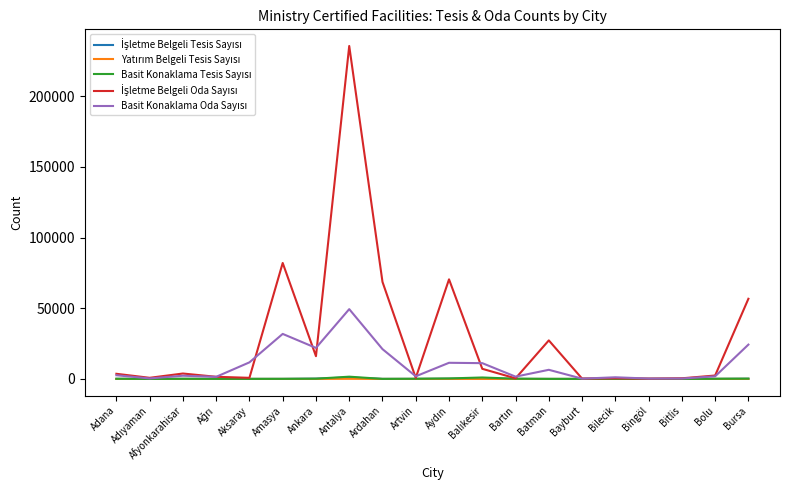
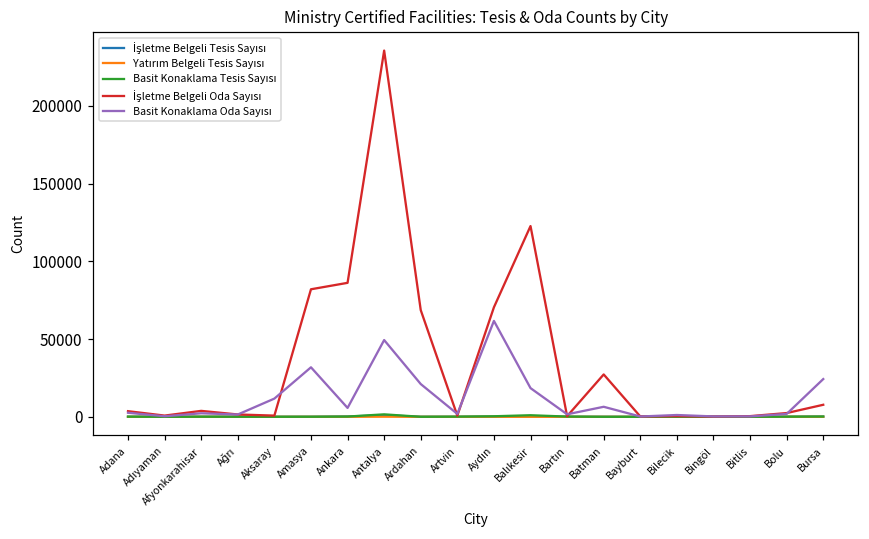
İşletme Belgeli Oda Sayısı, Ankara: 16000 -> 86000
Basit Konaklama Oda Sayısı, Ankara: 22000 -> 6000
Basit Konaklama Oda Sayısı, Aydın: 11000 -> 62000
İşletme Belgeli Oda Sayısı, Balıkesir: 7000 -> 123000
Basit Konaklama Oda Sayısı, Balıkesir: 11000 -> 18000
İşletme Belgeli Oda Sayısı, Bursa: 57000 -> 8000
